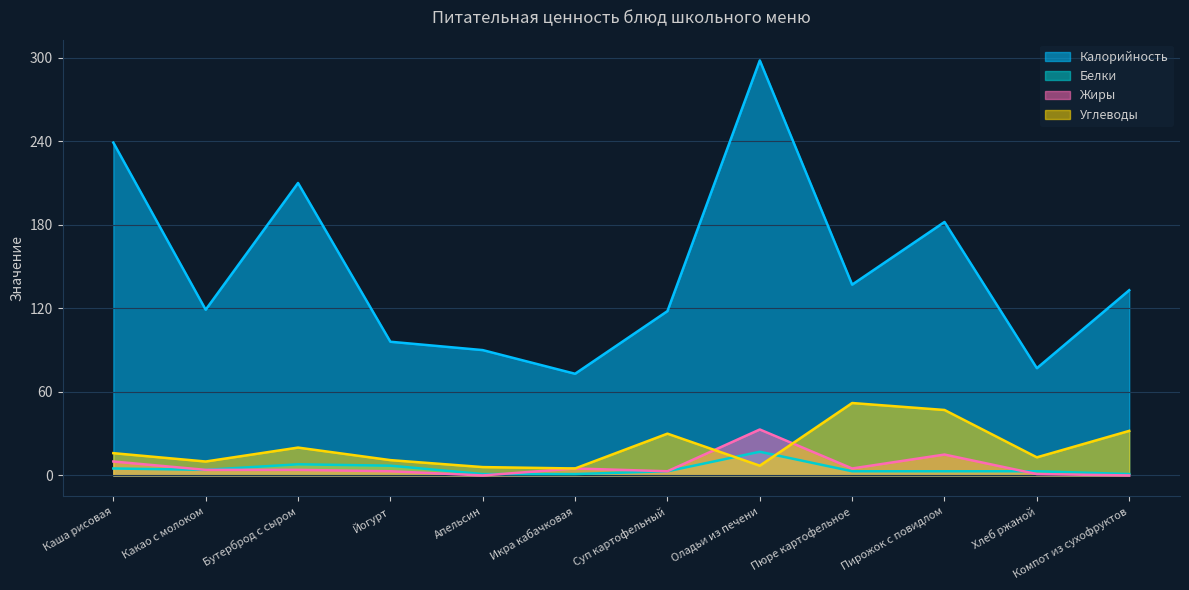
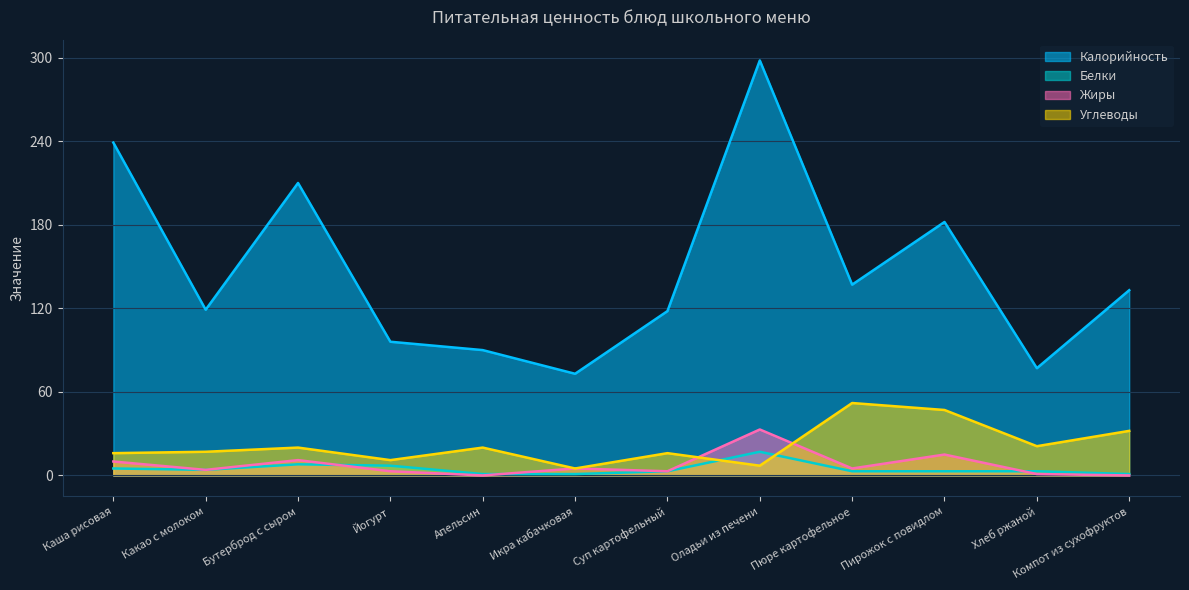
Углеводы, Какао с молоком: 10 -> 17
Жиры, Бутерброд с сыром: 4 -> 11
Углеводы, Апельсин: 6 -> 20
Углеводы, Суп картофельный: 30 -> 16
Углеводы, Хлеб ржаной: 13 -> 21
